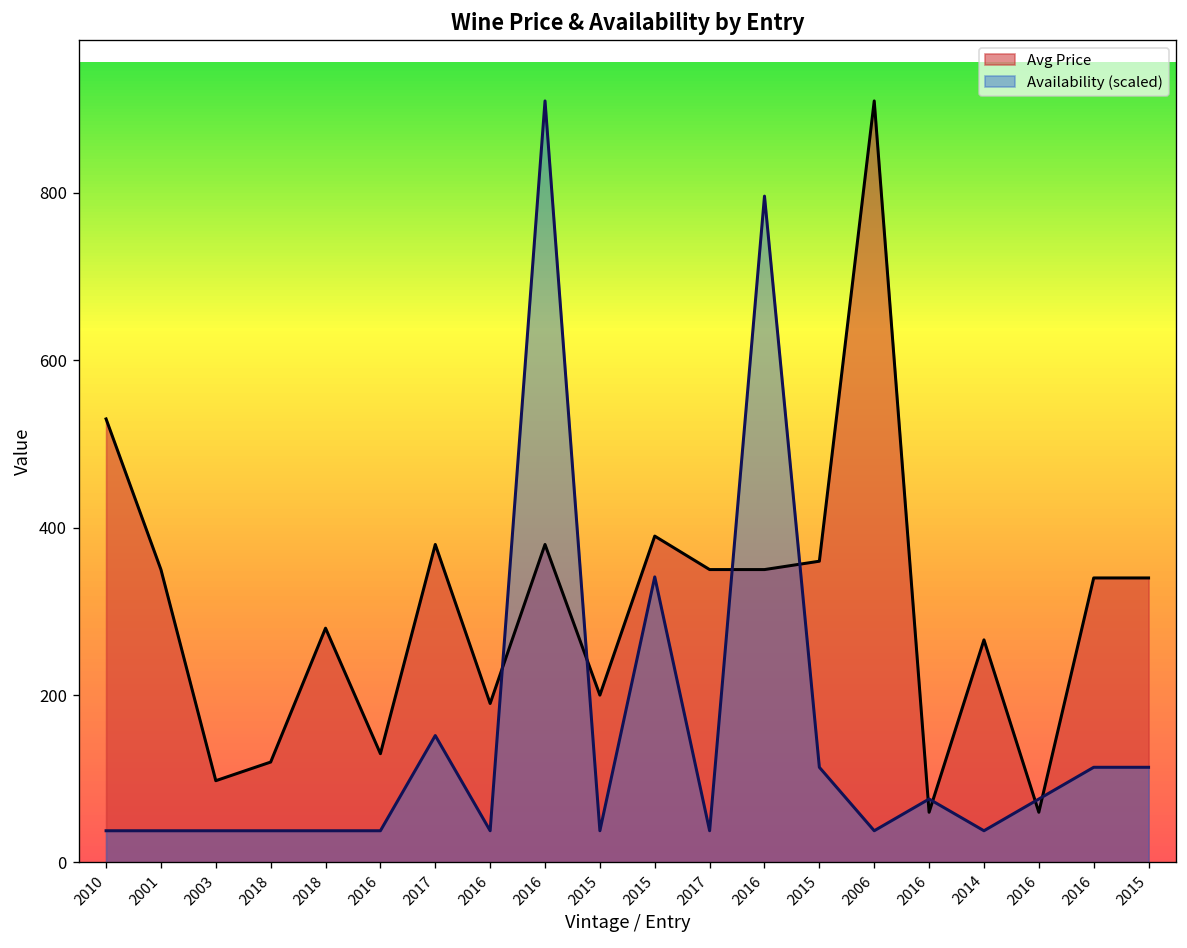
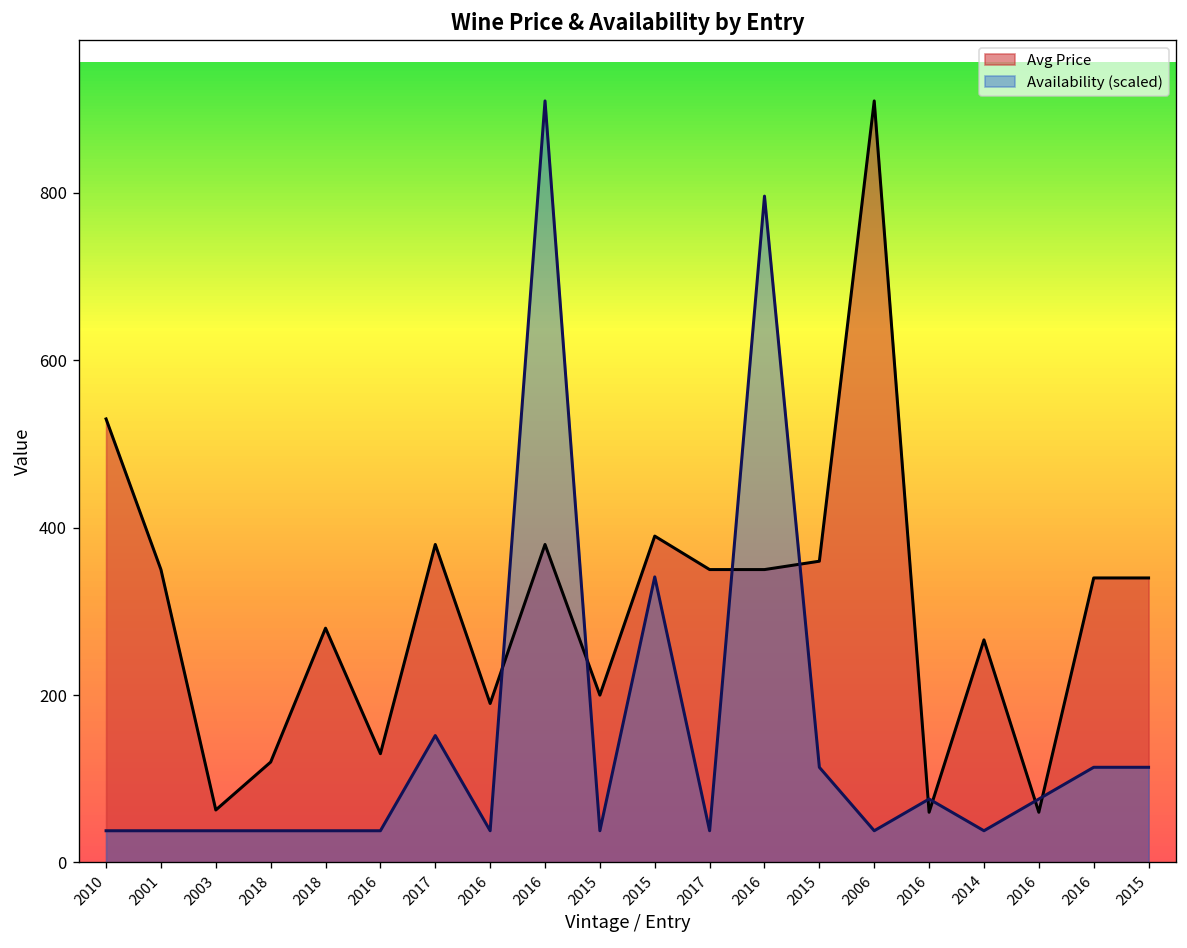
Avg Price, 2003: 100 -> 60
